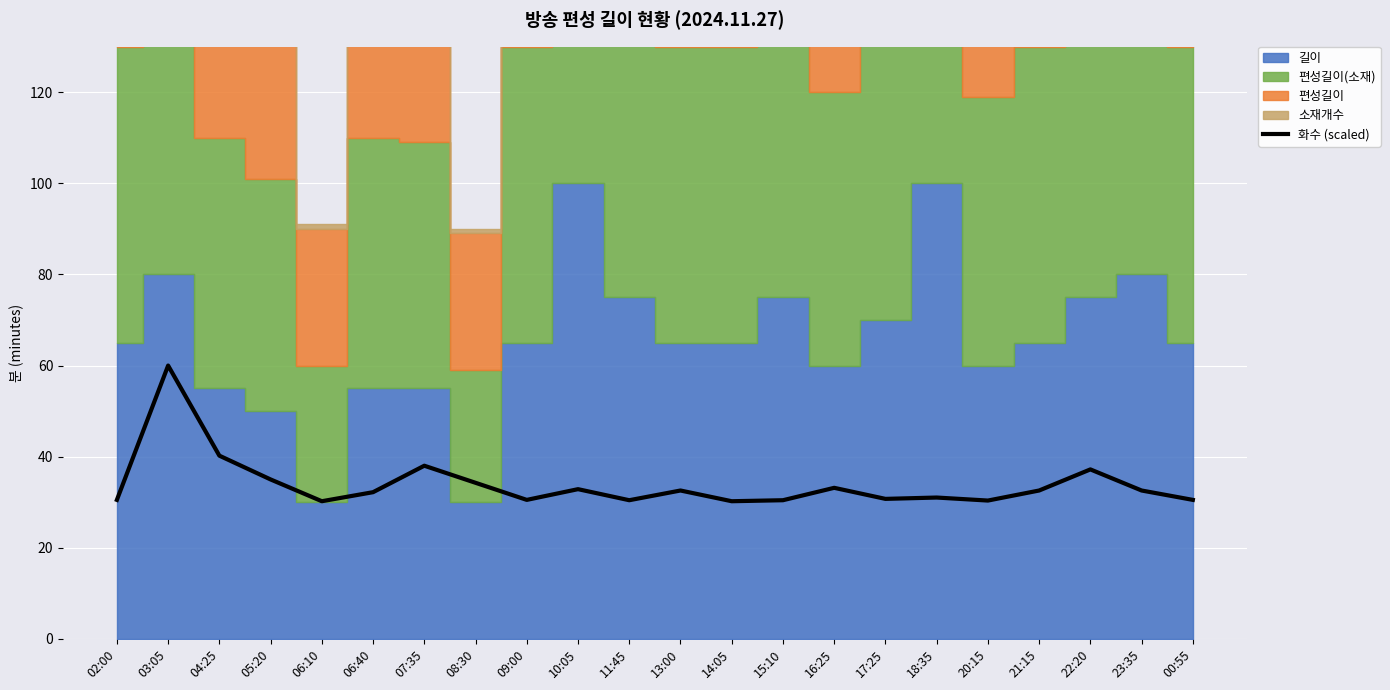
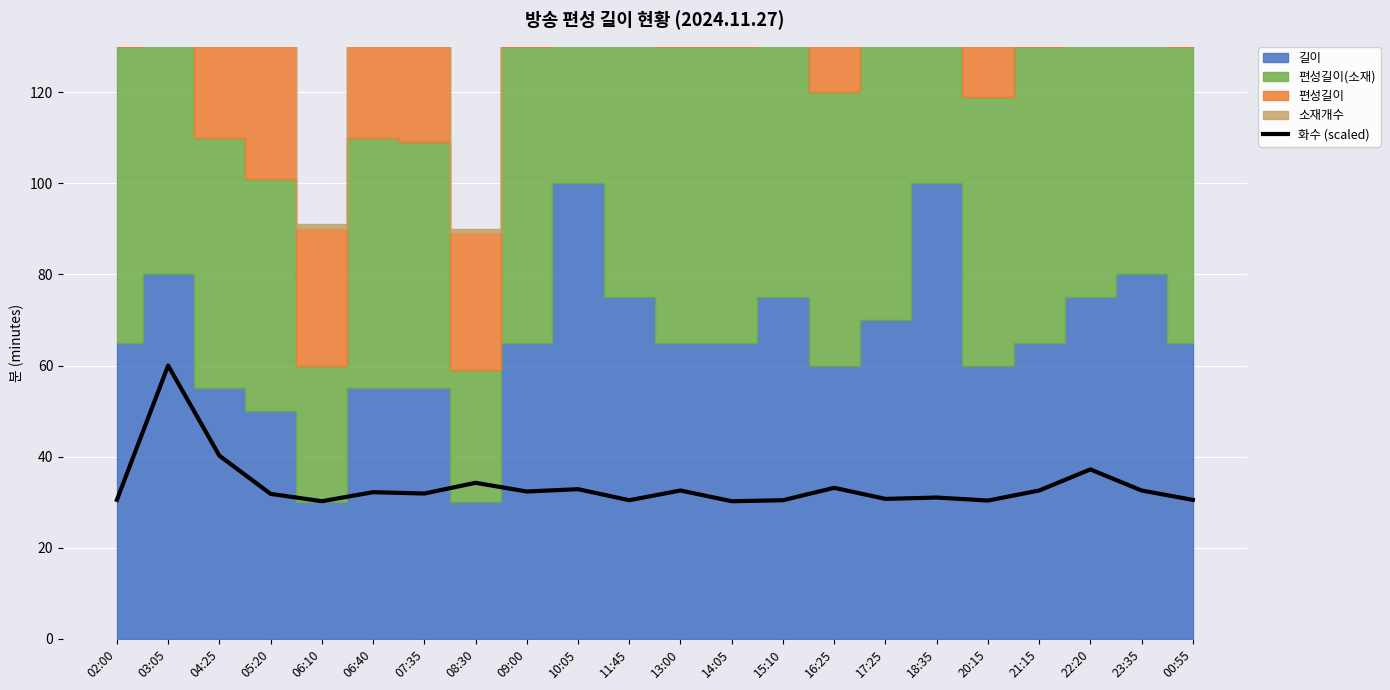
화수 (scaled), 05:20: 35 -> 32
화수 (scaled), 07:35: 38 -> 32
화수 (scaled), 09:00: 31 -> 32
